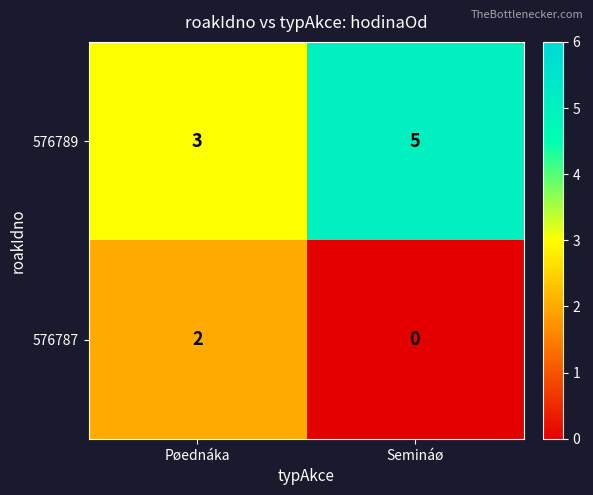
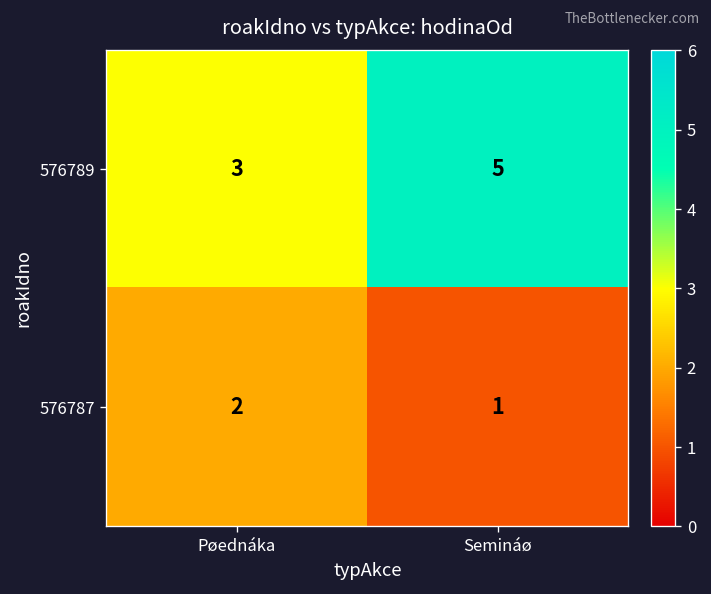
576787, Semináø: 0 -> 1
